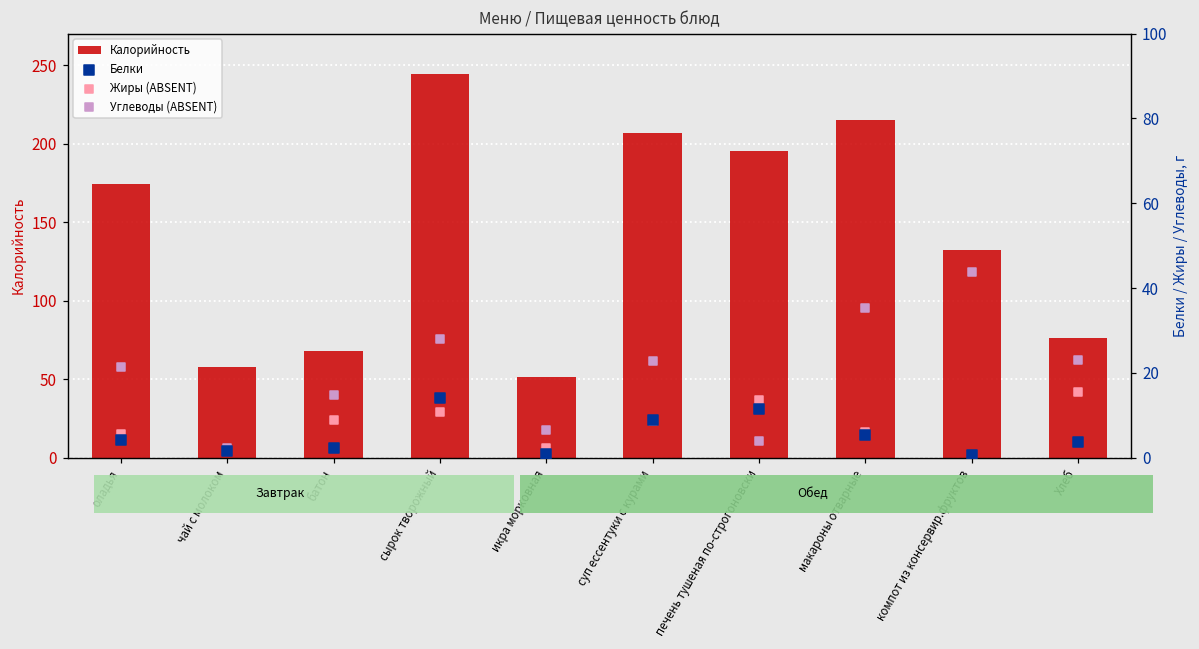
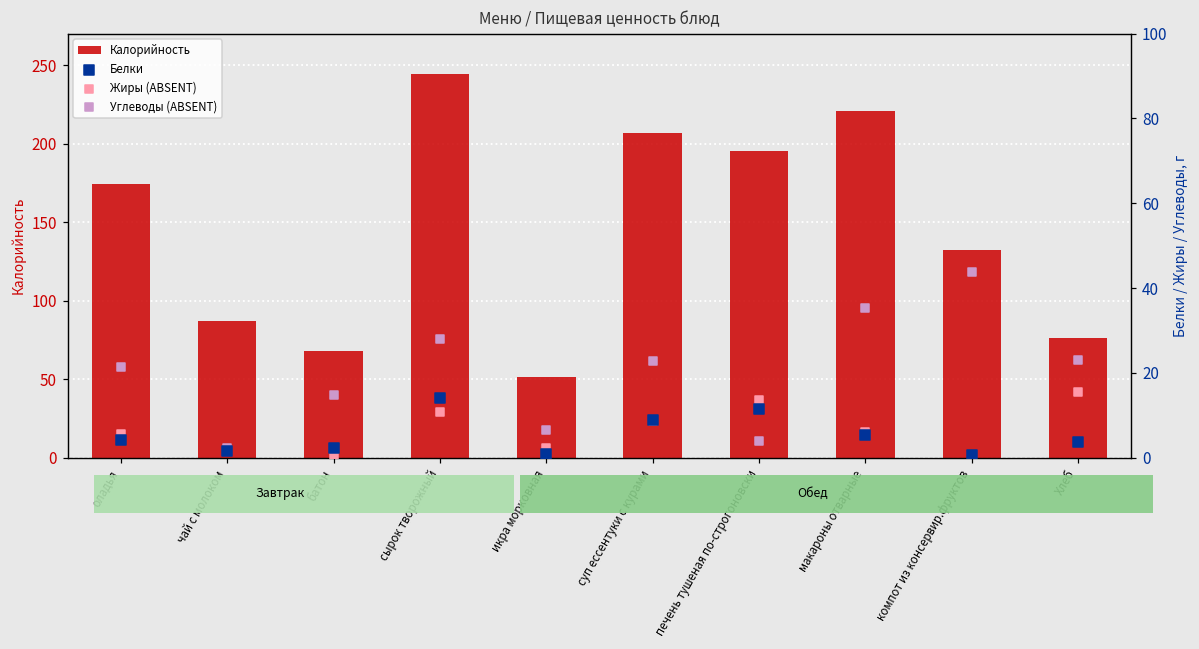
Калорийность, чай с молоком: 58 -> 87
Калорийность, макароны отварные: 215 -> 221
Жиры (ABSENT), батон: 9 -> 0
